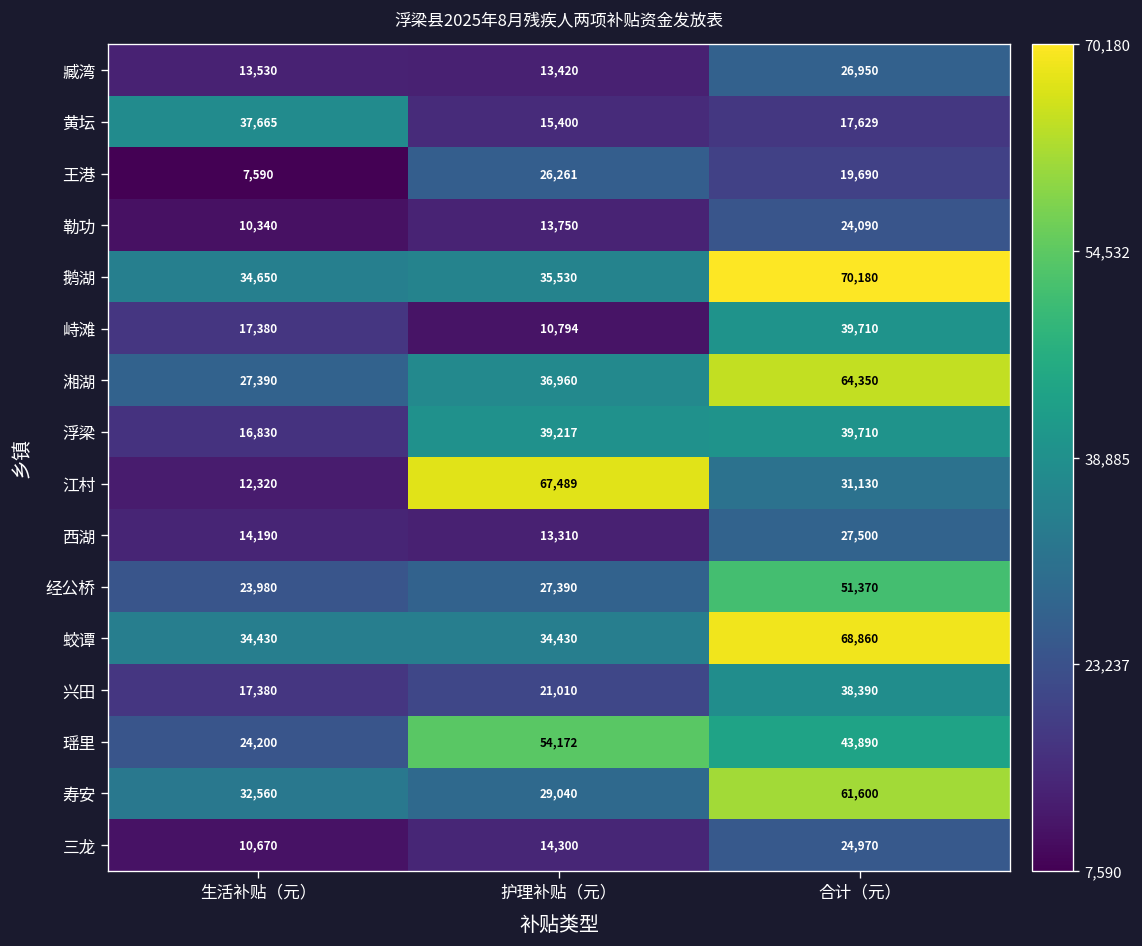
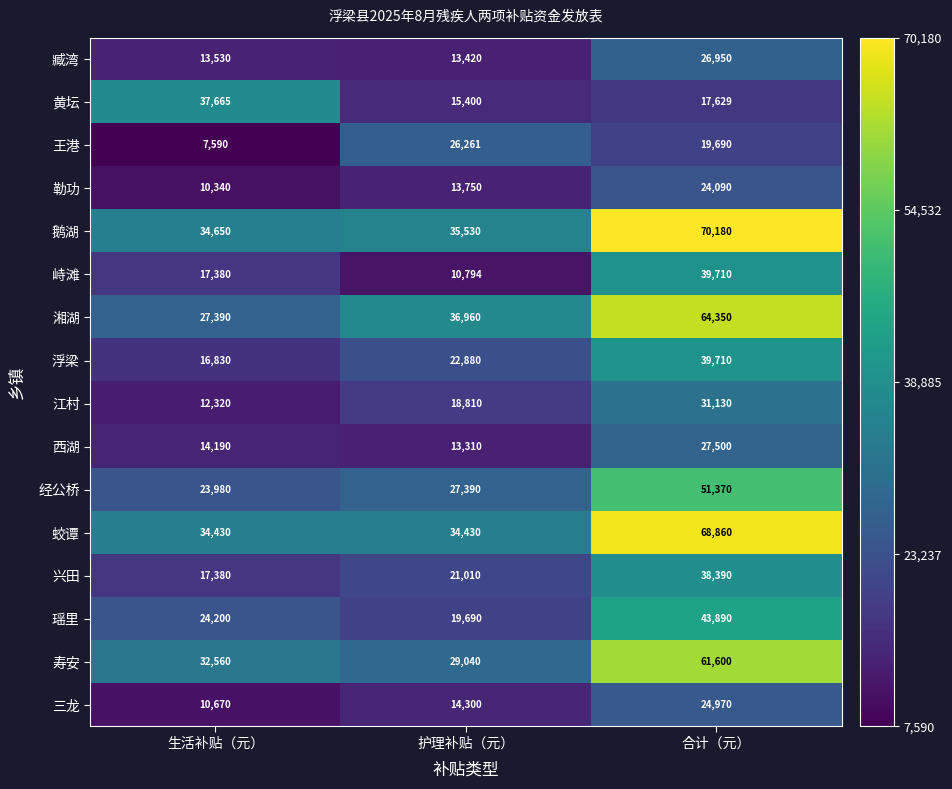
浮梁, 护理补贴（元）: 39,217 -> 22,880
江村, 护理补贴（元）: 67,489 -> 18,810
瑶里, 护理补贴（元）: 54,172 -> 19,690
